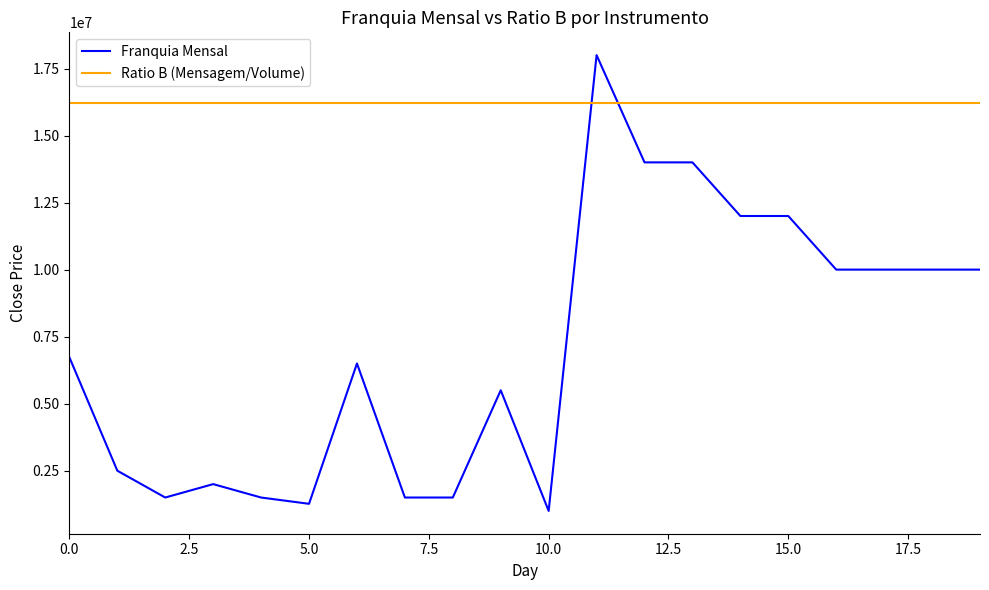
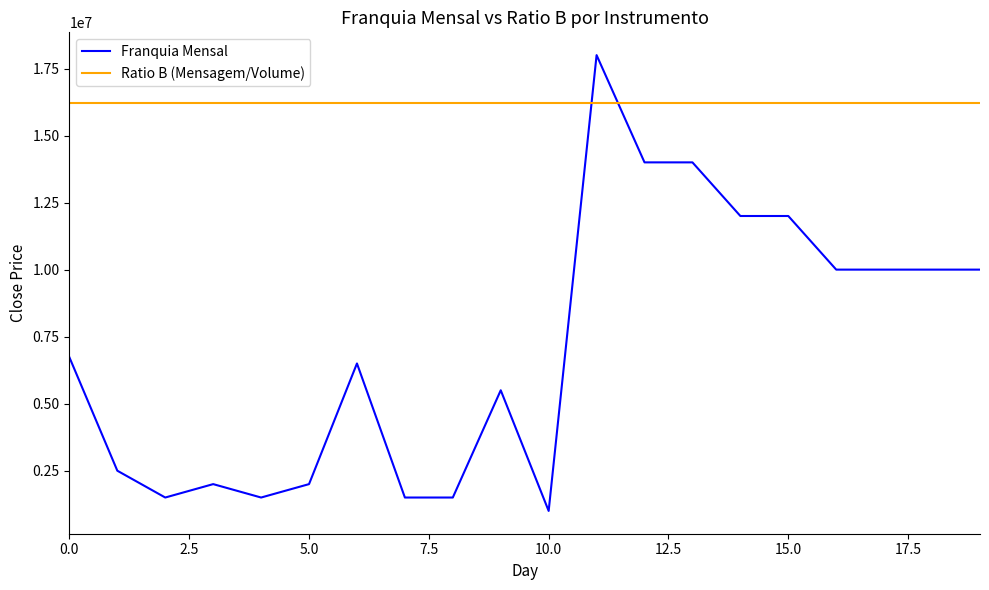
Franquia Mensal, 5.0: 1300000 -> 2000000
